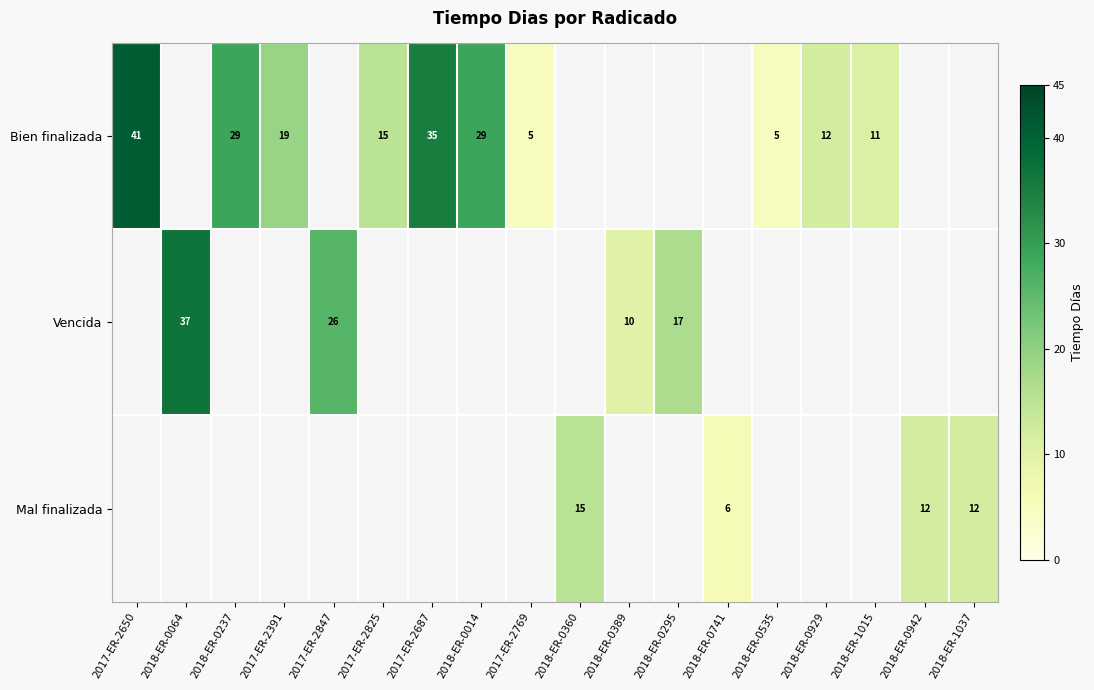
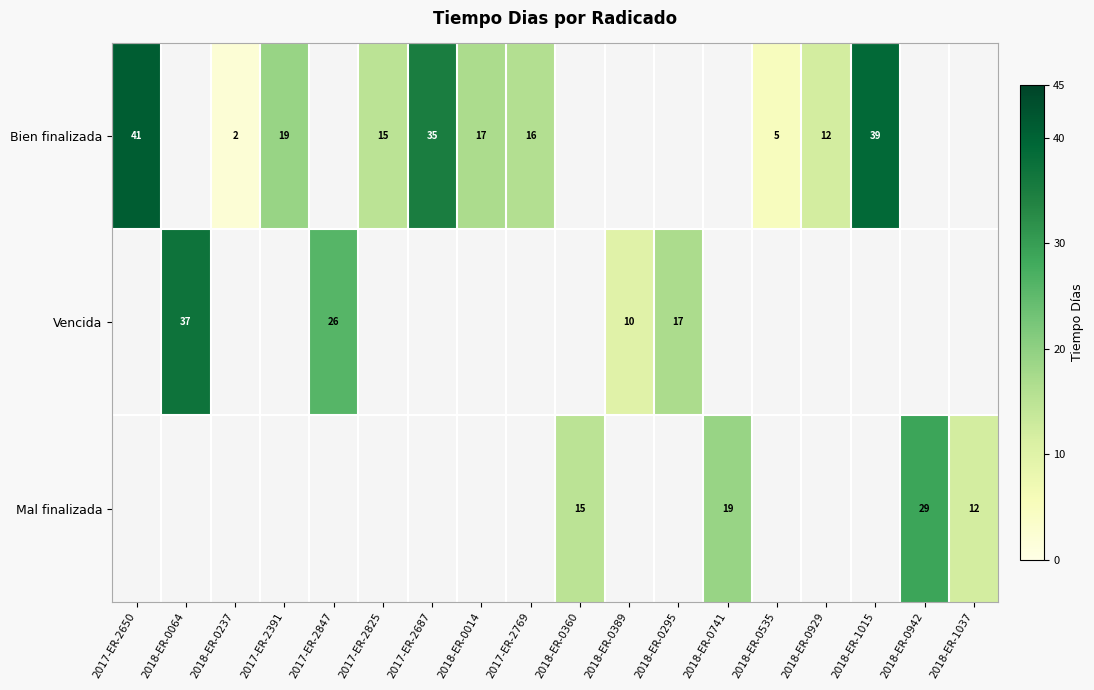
Bien finalizada, 2018-ER-0237: 29 -> 2
Bien finalizada, 2018-ER-0014: 29 -> 17
Bien finalizada, 2017-ER-2769: 5 -> 16
Bien finalizada, 2018-ER-1015: 11 -> 39
Mal finalizada, 2018-ER-0741: 6 -> 19
Mal finalizada, 2018-ER-0942: 12 -> 29
